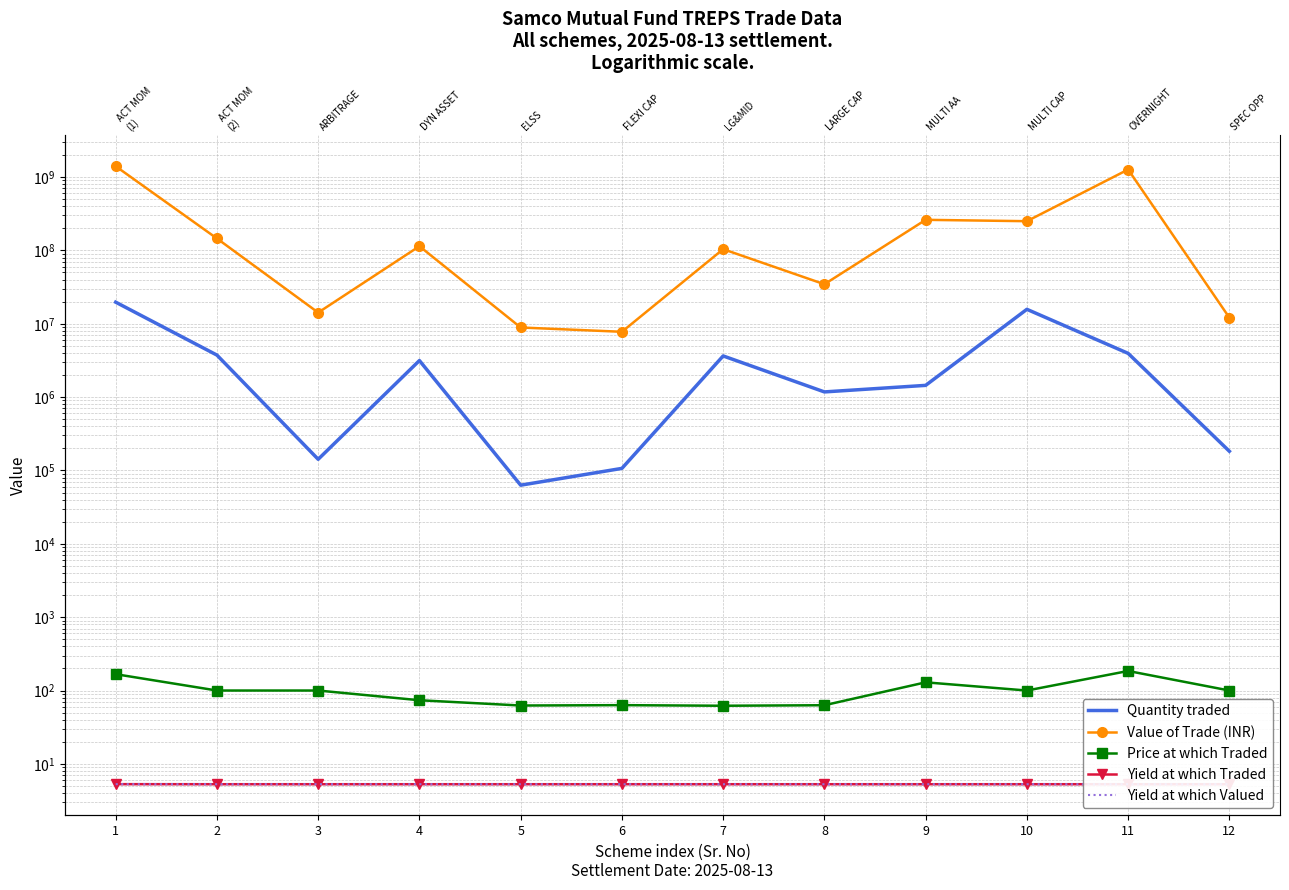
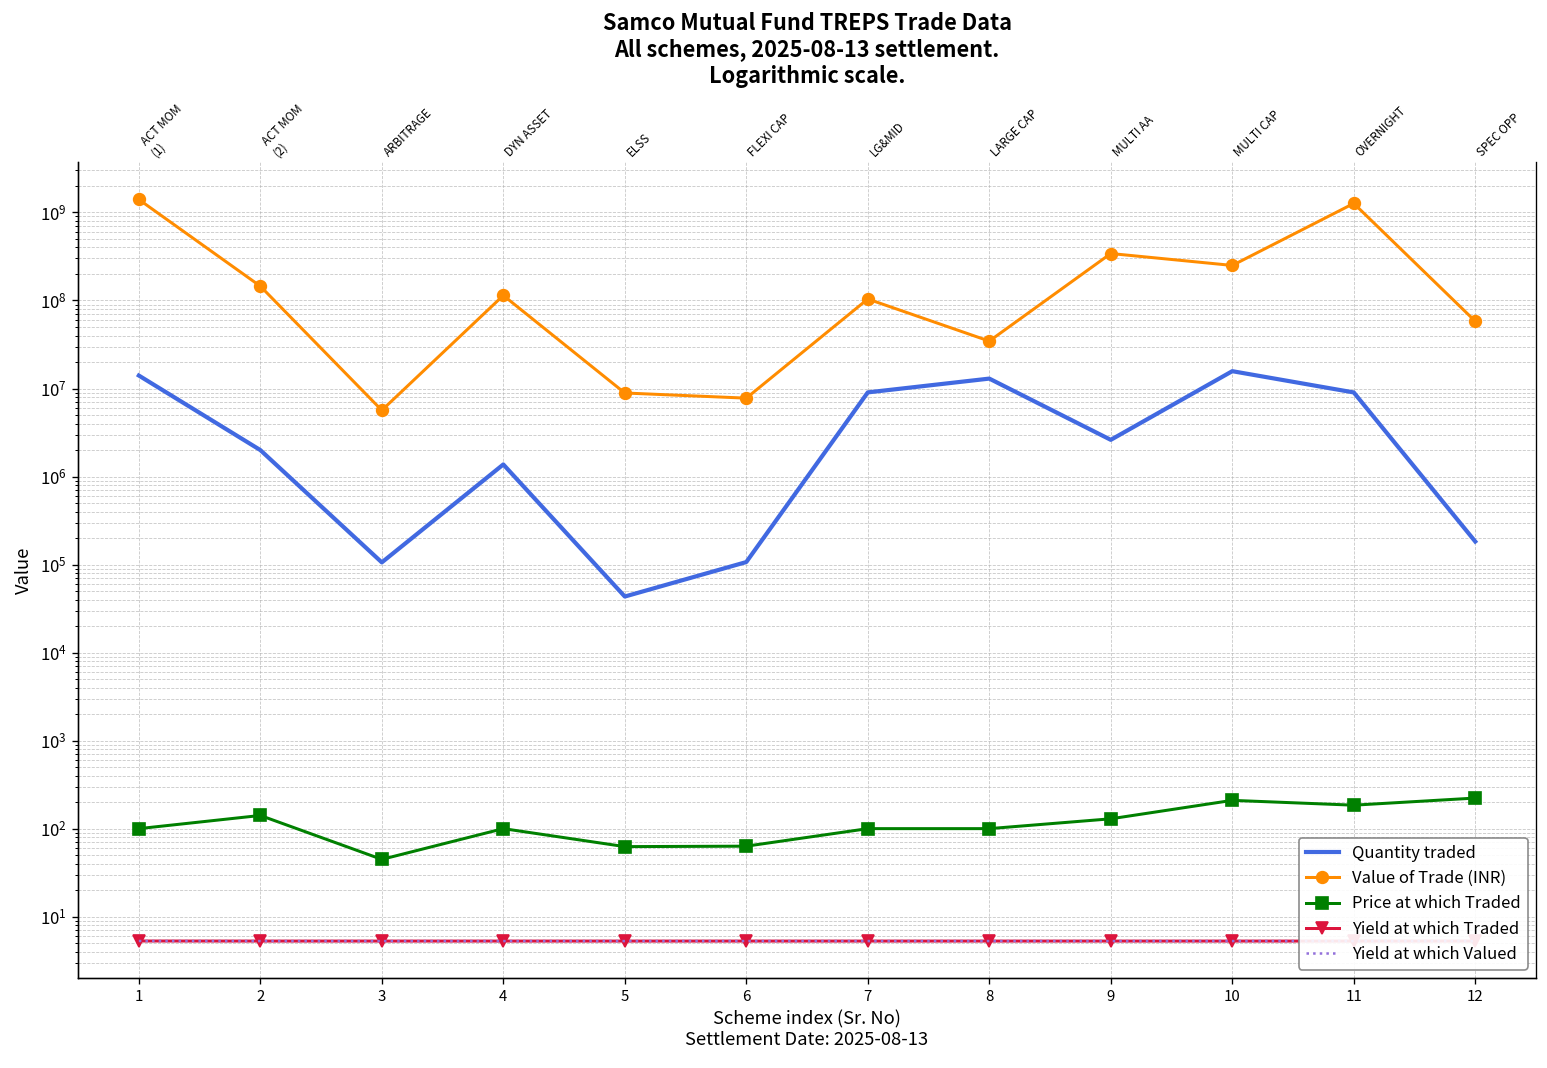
Quantity traded, 1: 20000000 -> 14000000
Price at which Traded, 1: 170 -> 100
Quantity traded, 2: 4000000 -> 2000000
Price at which Traded, 2: 100 -> 140
Quantity traded, 3: 140000 -> 110000
Value of Trade (INR), 3: 14000000 -> 6000000
Price at which Traded, 3: 100 -> 40
Quantity traded, 4: 3200000 -> 1400000
Price at which Traded, 4: 70 -> 100
Quantity traded, 5: 60000 -> 40000
Quantity traded, 7: 4000000 -> 9000000
Price at which Traded, 7: 60 -> 100
Quantity traded, 8: 1200000 -> 13000000
Price at which Traded, 8: 60 -> 100
Quantity traded, 9: 1400000 -> 2600000
Value of Trade (INR), 9: 260000000 -> 300000000
Price at which Traded, 10: 100 -> 210
Quantity traded, 11: 4000000 -> 9000000
Value of Trade (INR), 12: 12000000 -> 60000000
Price at which Traded, 12: 100 -> 220
